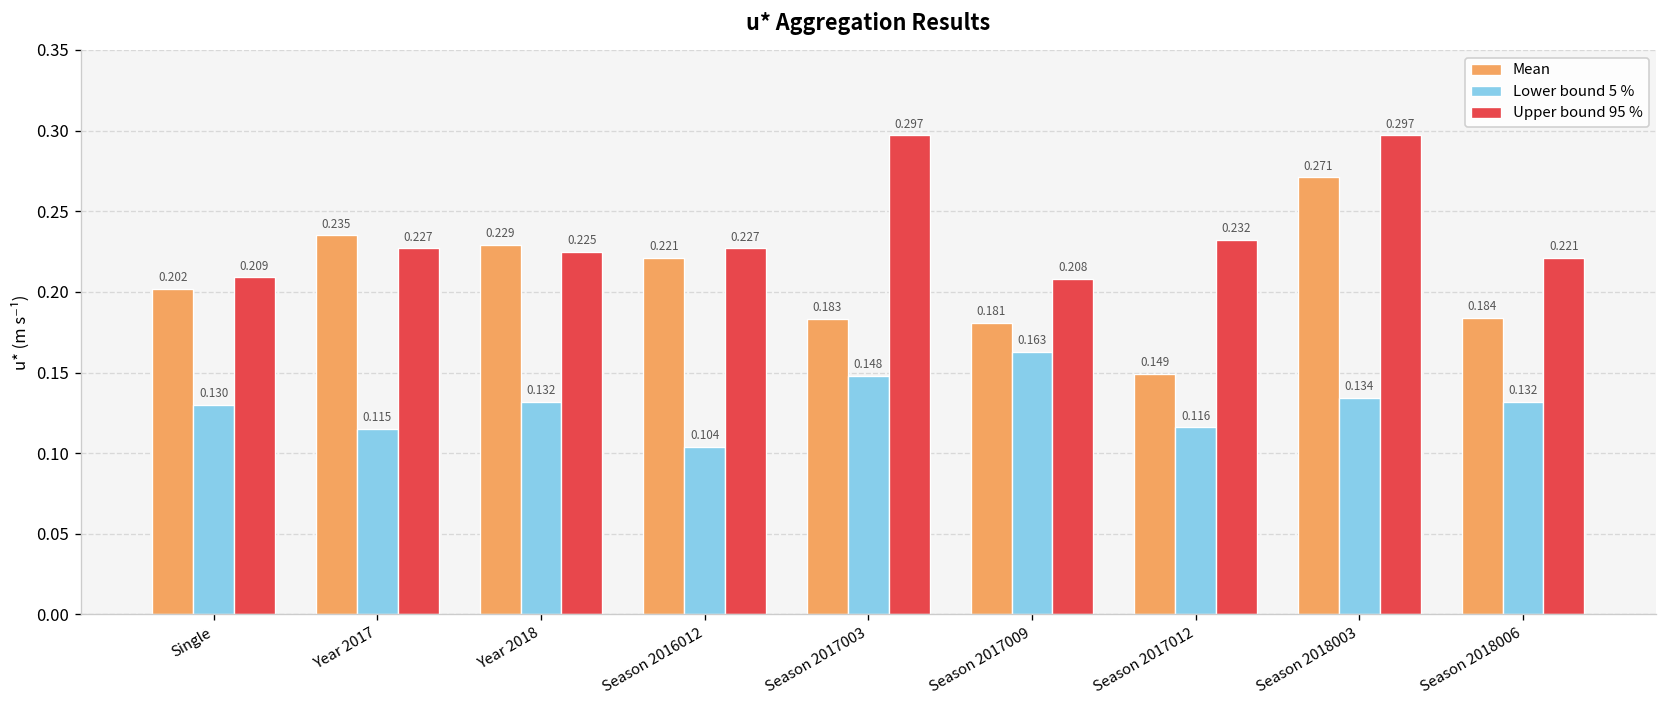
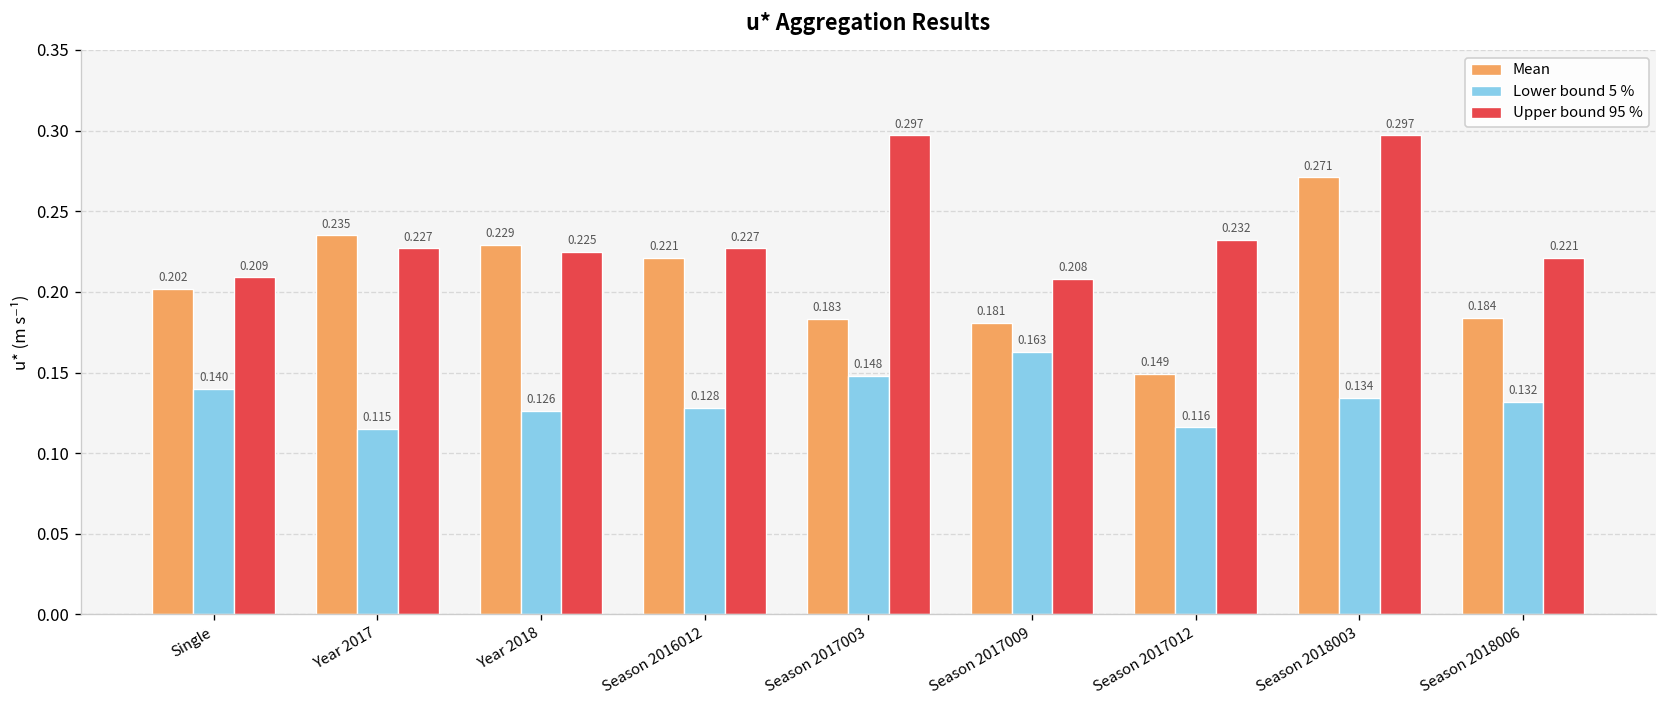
Lower bound 5 %, Single: 0.130 -> 0.140
Lower bound 5 %, Year 2018: 0.132 -> 0.126
Lower bound 5 %, Season 2016012: 0.104 -> 0.128
